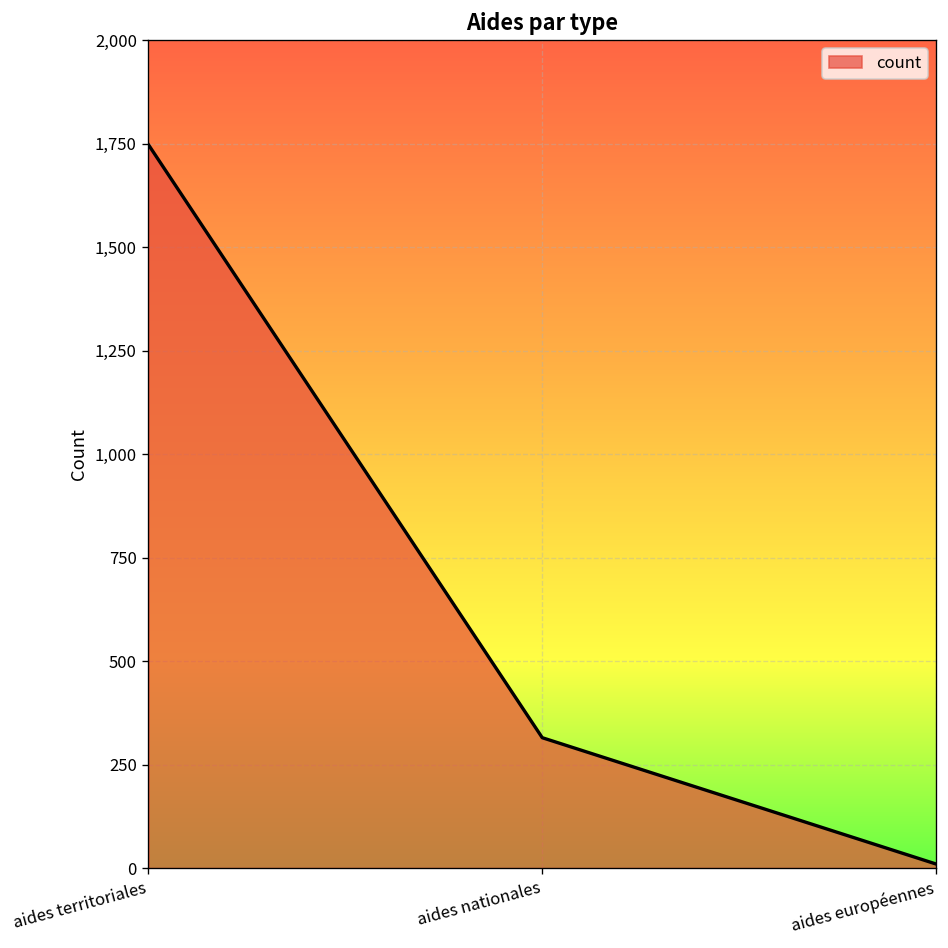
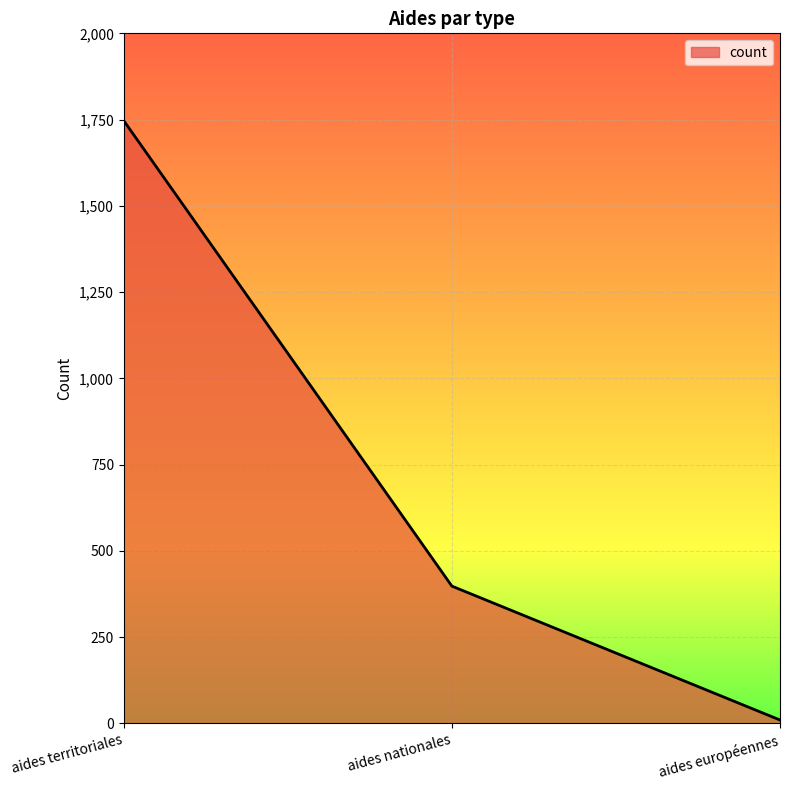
aides nationales: 320 -> 400
